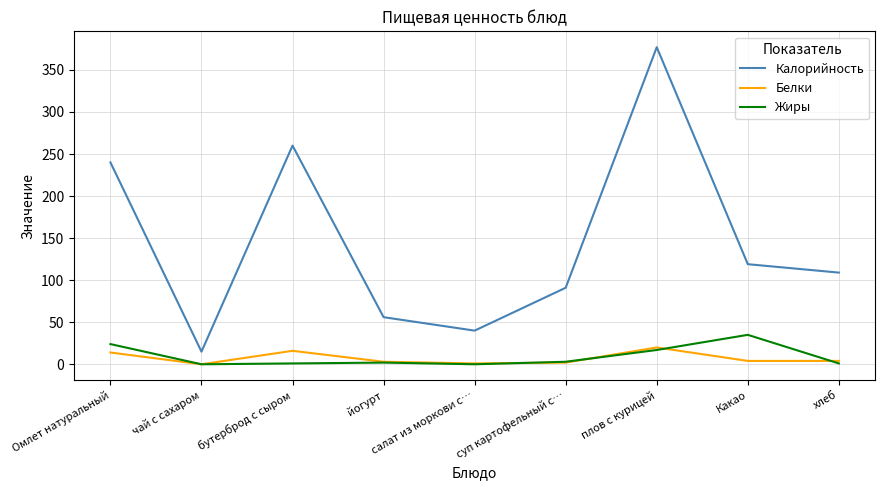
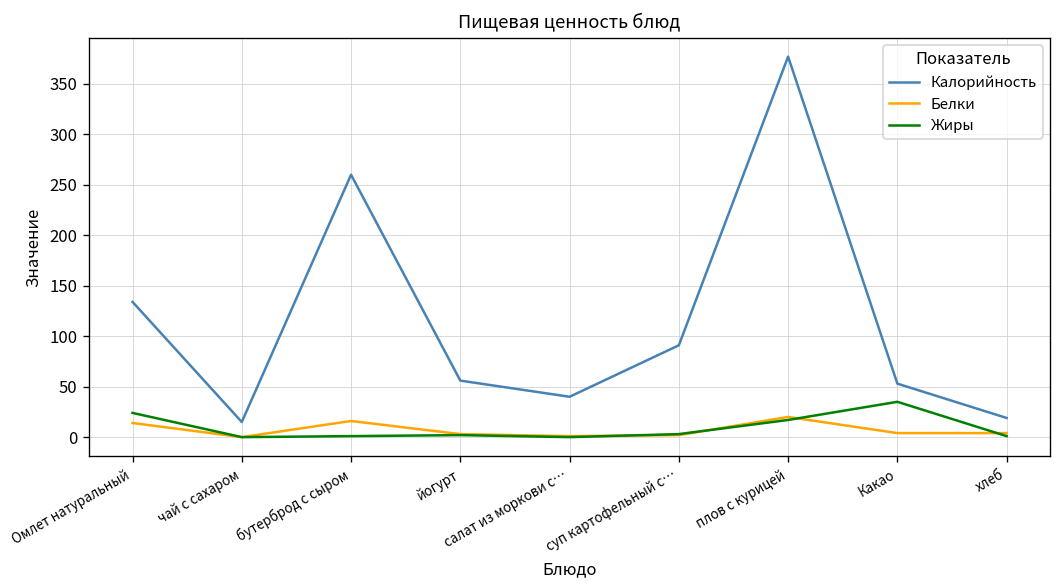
Калорийность, Омлет натуральный: 240 -> 130
Калорийность, Какао: 120 -> 50
Калорийность, хлеб: 110 -> 20
